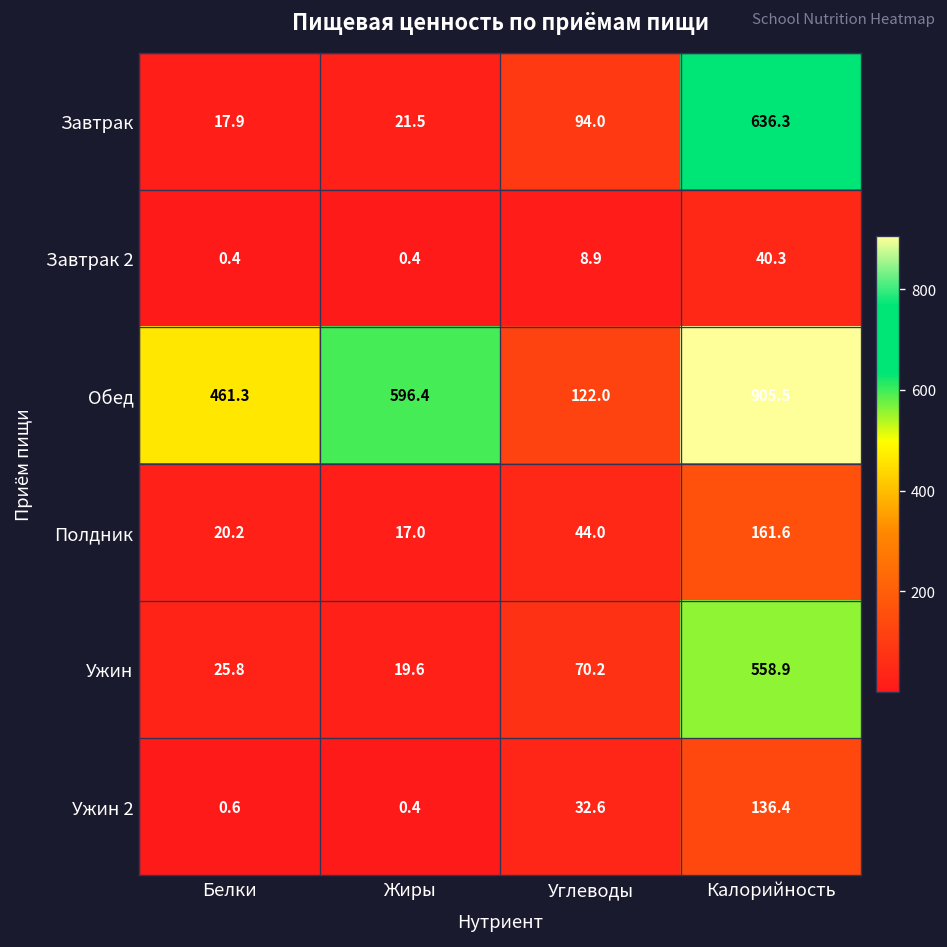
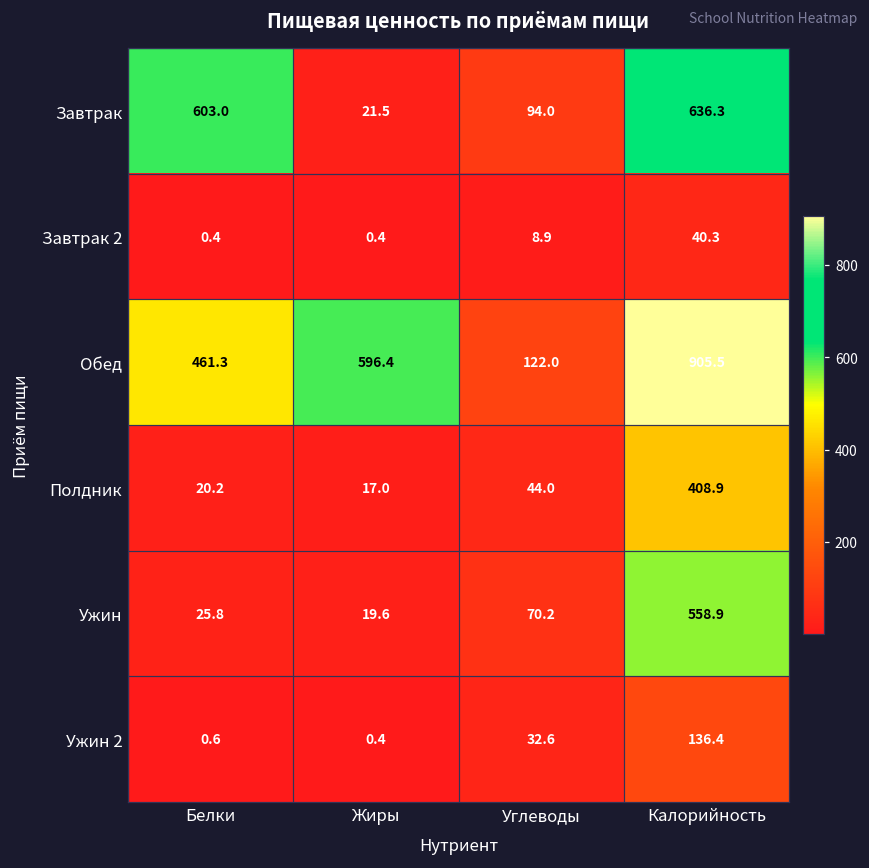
Завтрак, Белки: 17.9 -> 603.0
Полдник, Калорийность: 161.6 -> 408.9
